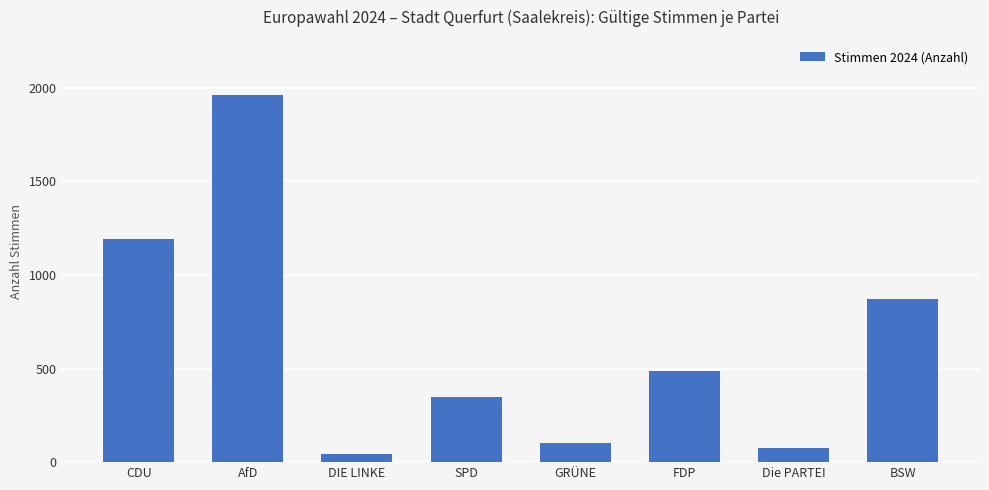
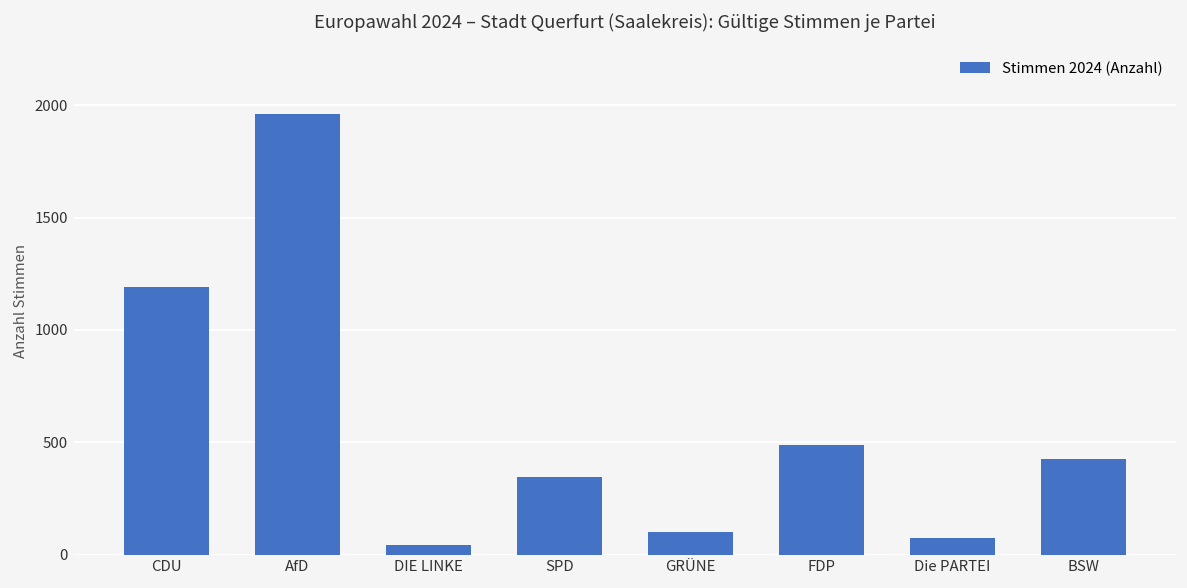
BSW: 870 -> 420
